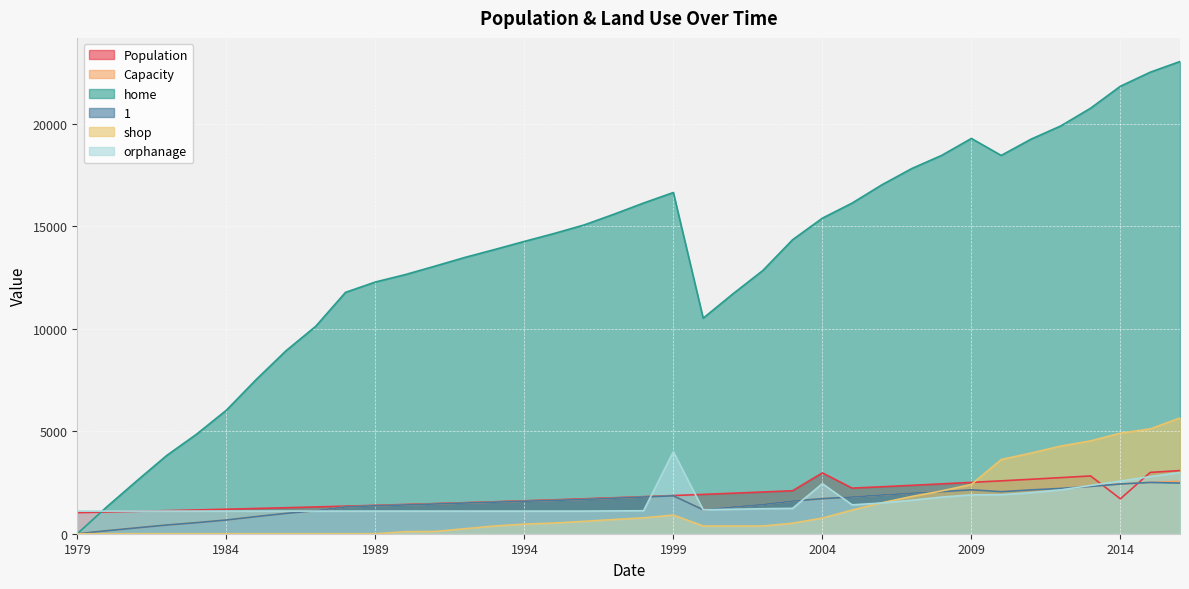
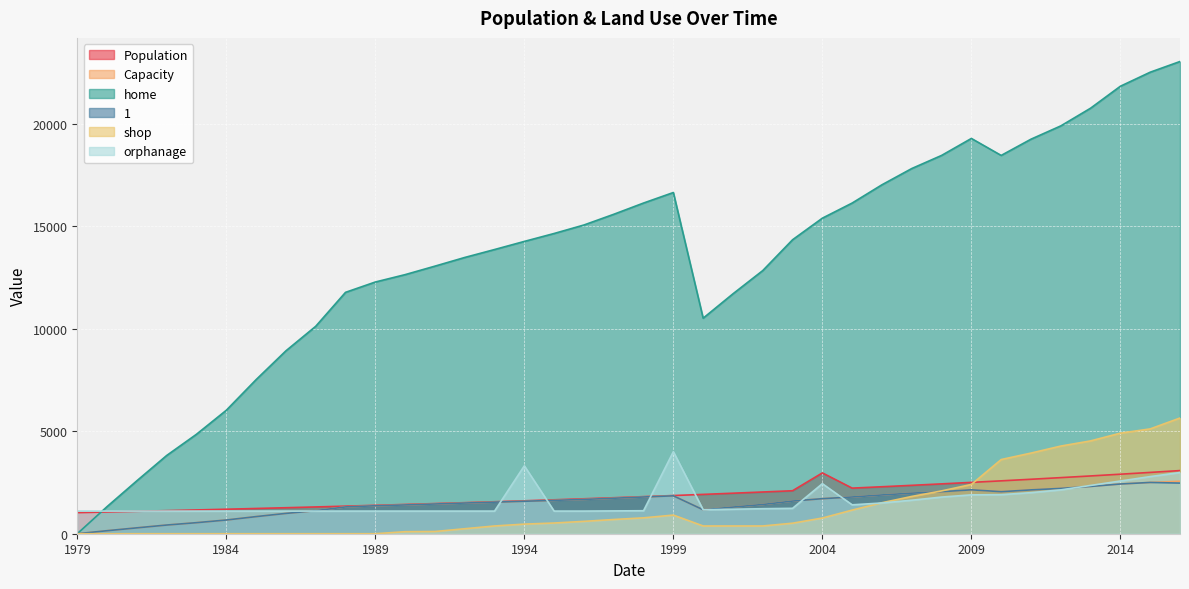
orphanage, 1994: 1100 -> 3300
Population, 2014: 1700 -> 2900
